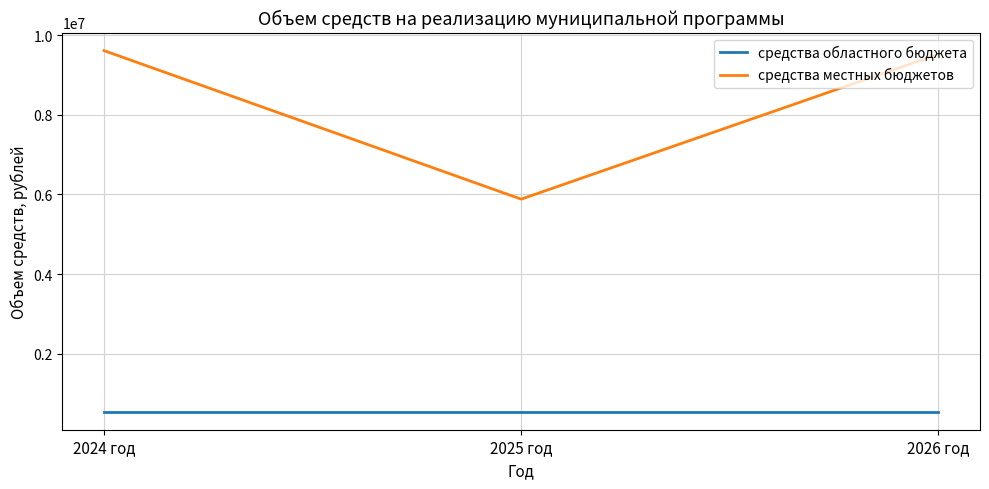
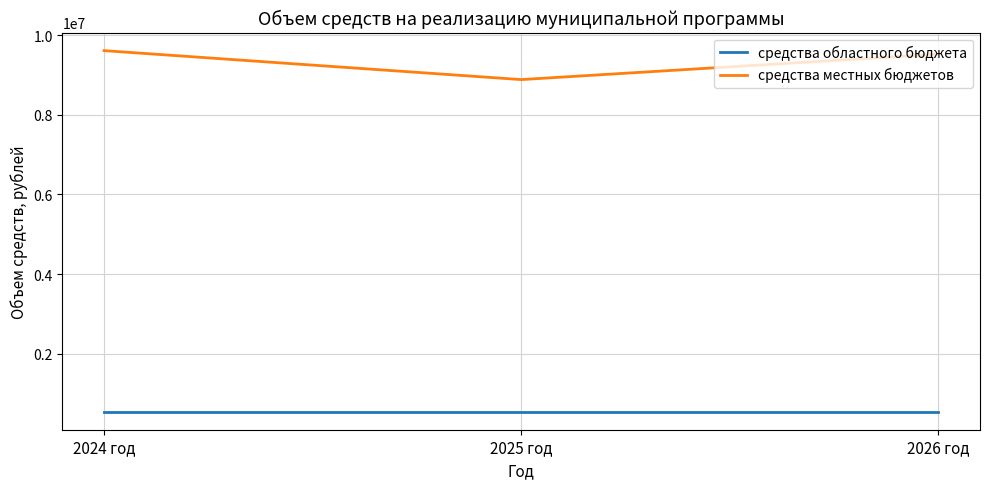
средства местных бюджетов, 2025 год: 5900000 -> 8900000
